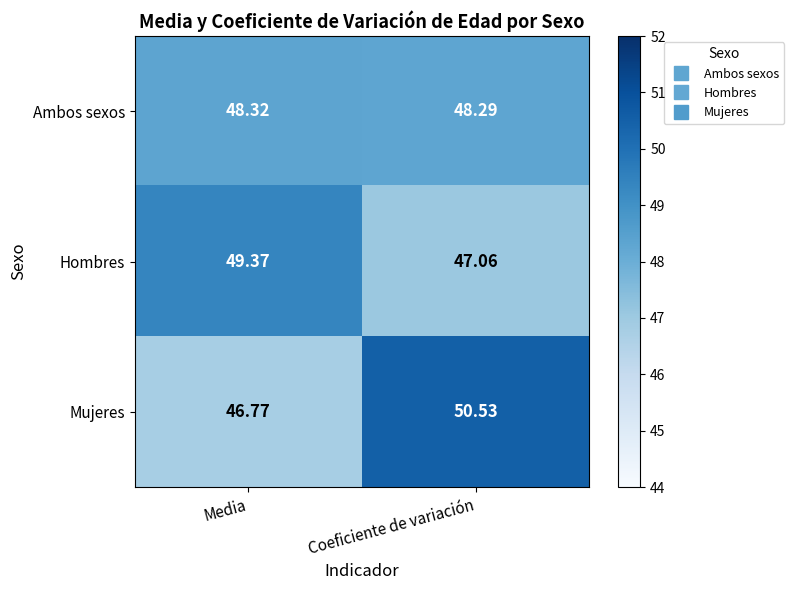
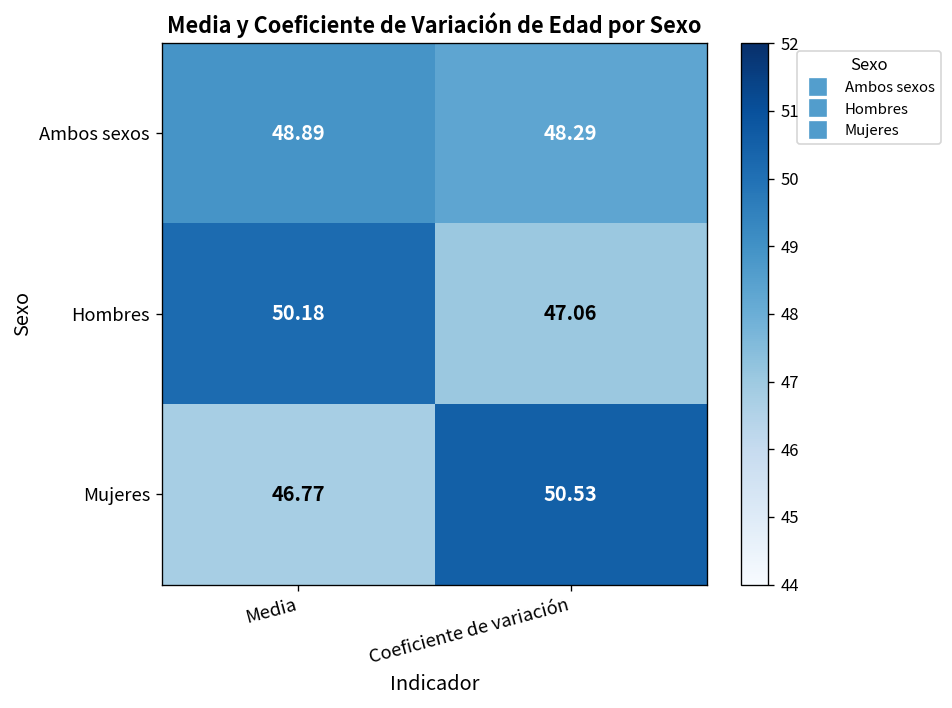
Ambos sexos, Media: 48.32 -> 48.89
Hombres, Media: 49.37 -> 50.18
